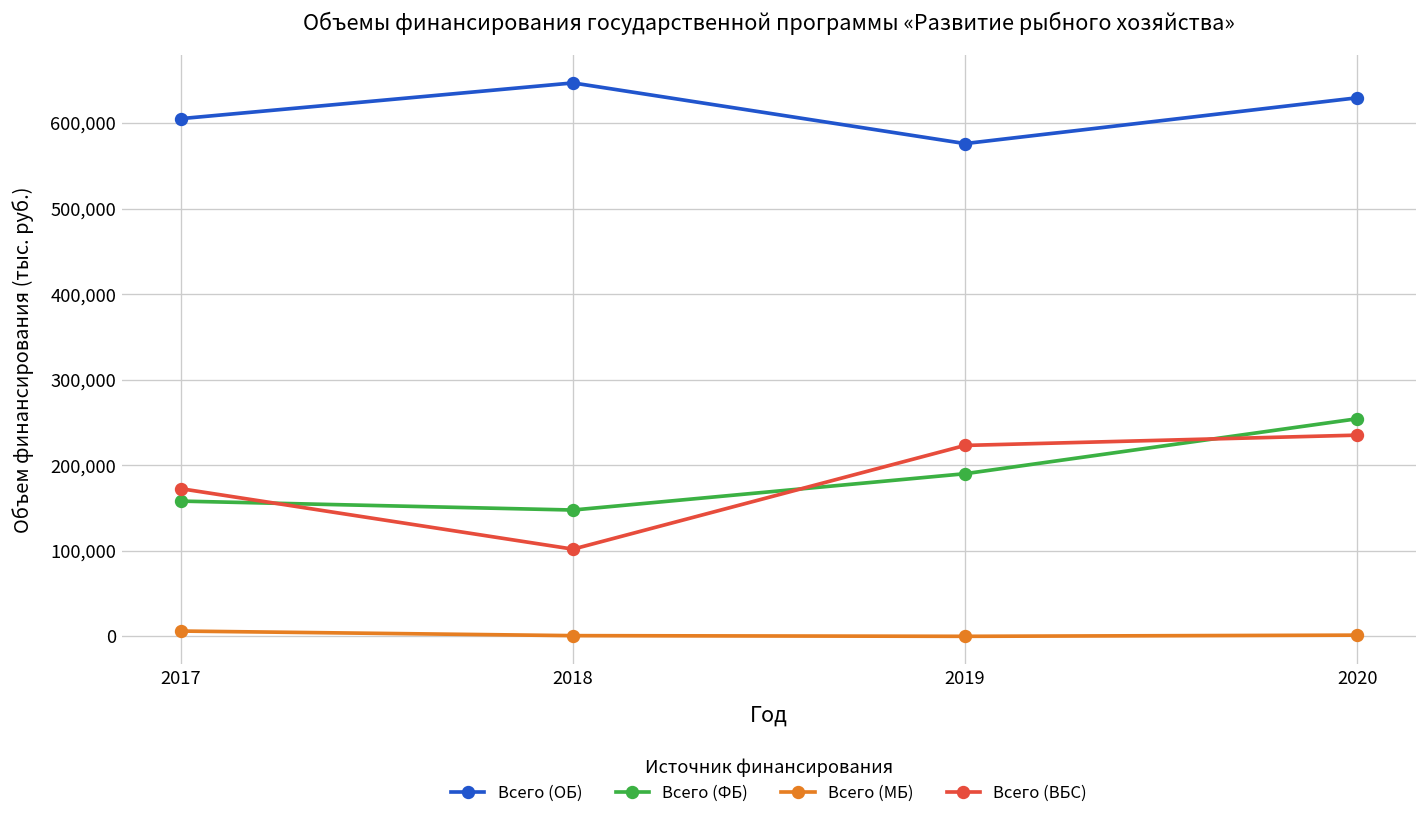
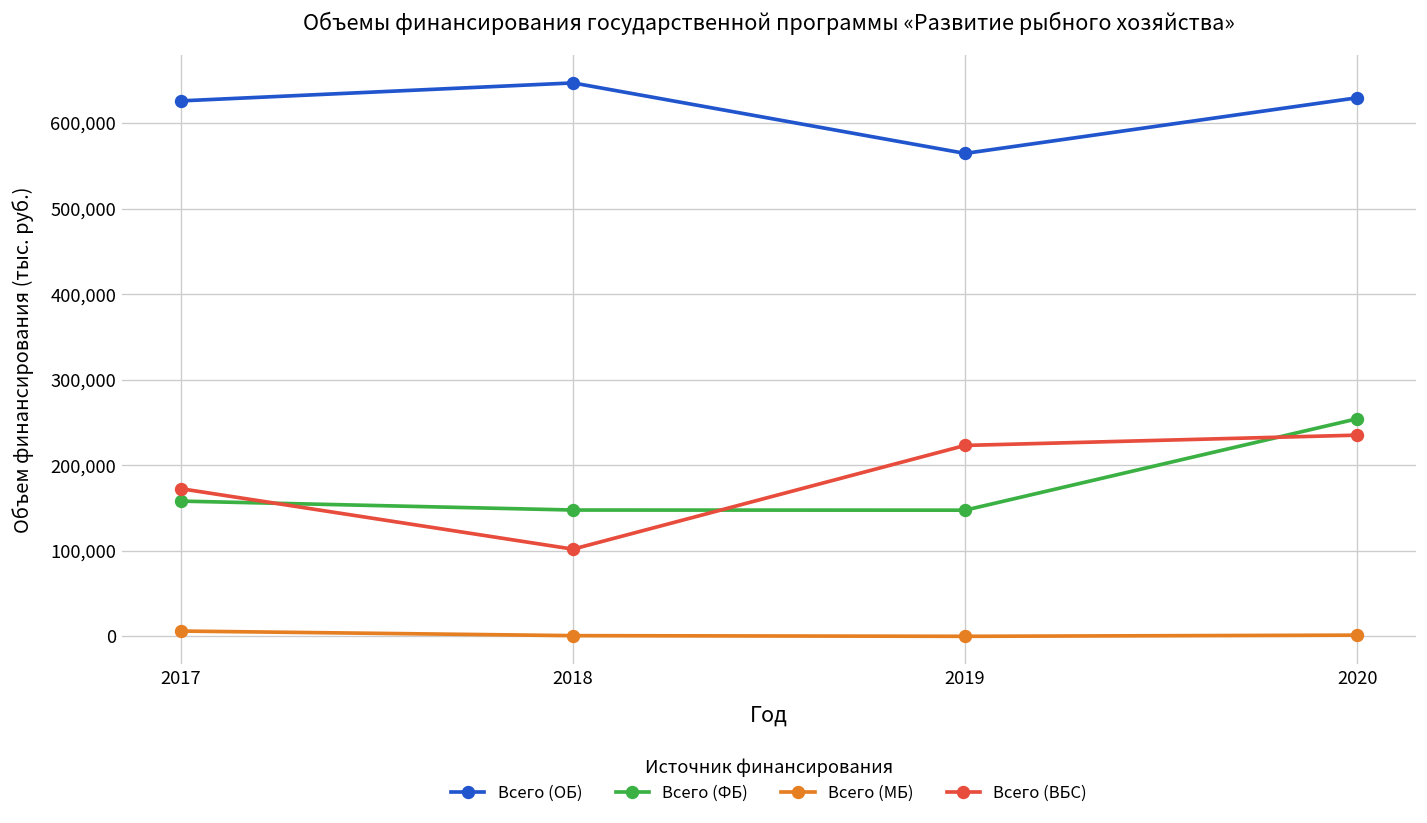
Всего (ОБ), 2017: 610,000 -> 630,000
Всего (ОБ), 2019: 580,000 -> 560,000
Всего (ФБ), 2019: 190,000 -> 150,000
